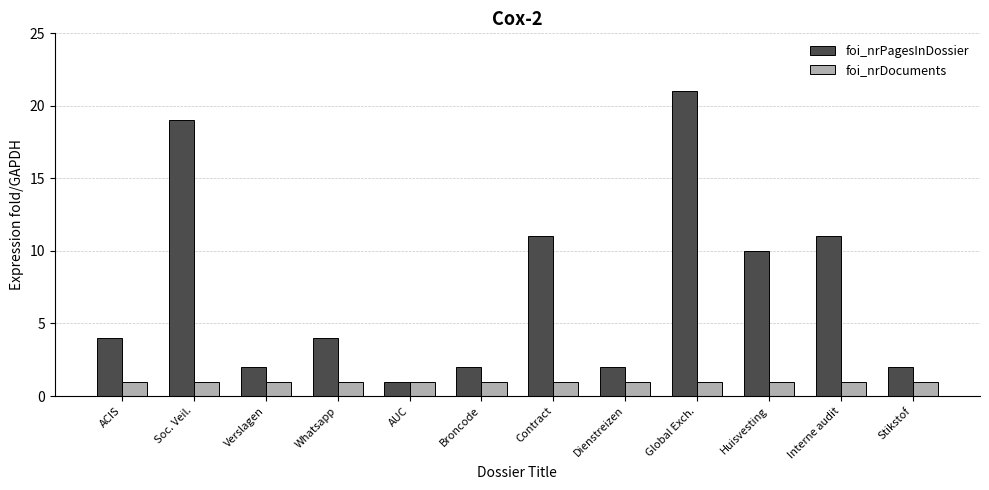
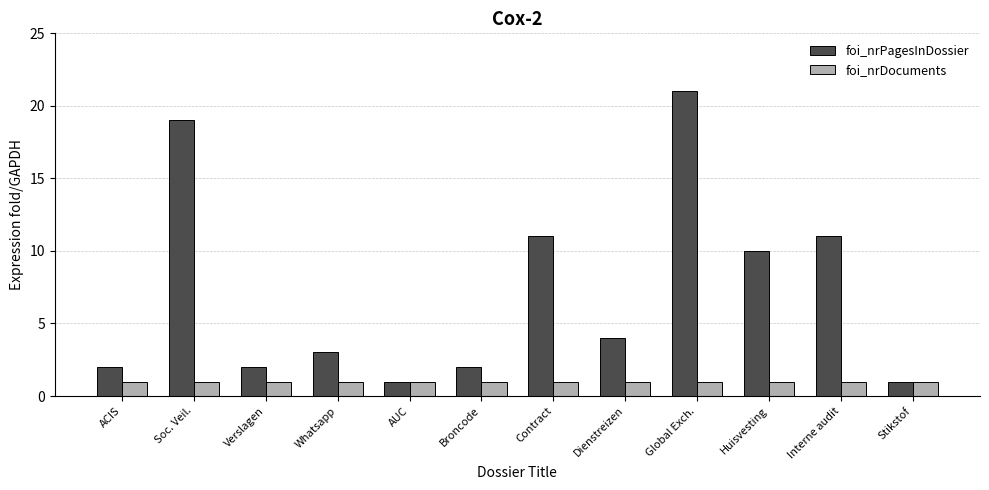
foi_nrPagesInDossier, ACIS: 4 -> 2
foi_nrPagesInDossier, Whatsapp: 4 -> 3
foi_nrPagesInDossier, Dienstreizen: 2 -> 4
foi_nrPagesInDossier, Stikstof: 2 -> 1
